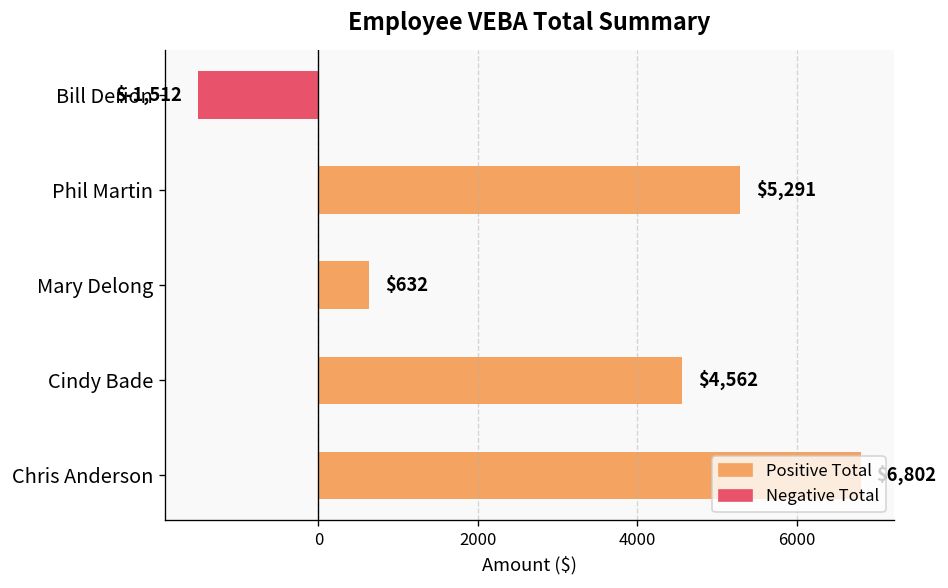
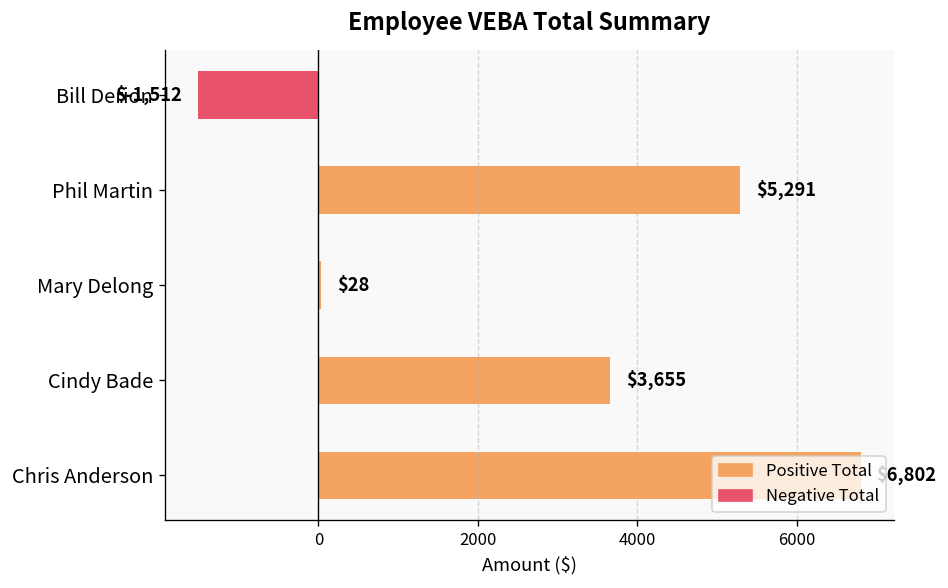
Mary Delong: $632 -> $28
Cindy Bade: $4,562 -> $3,655
